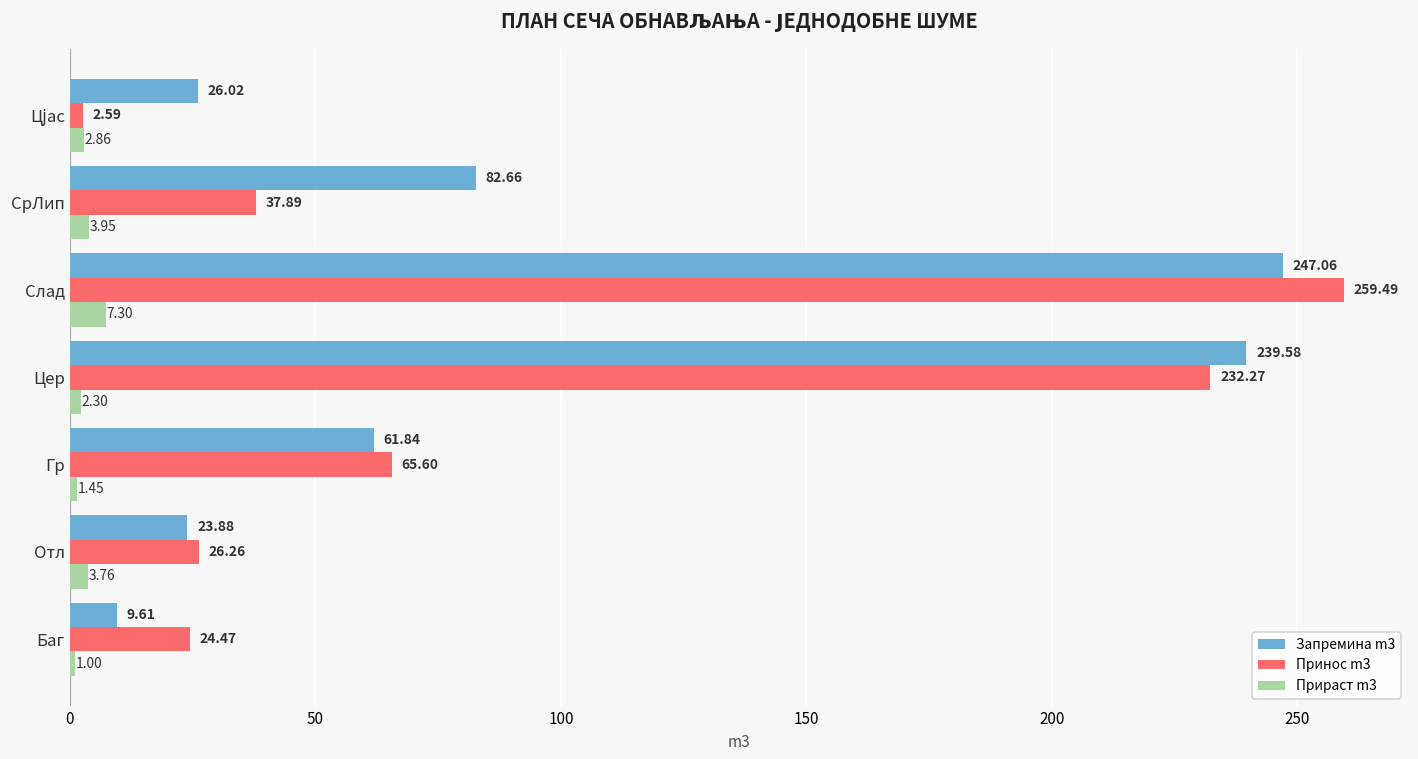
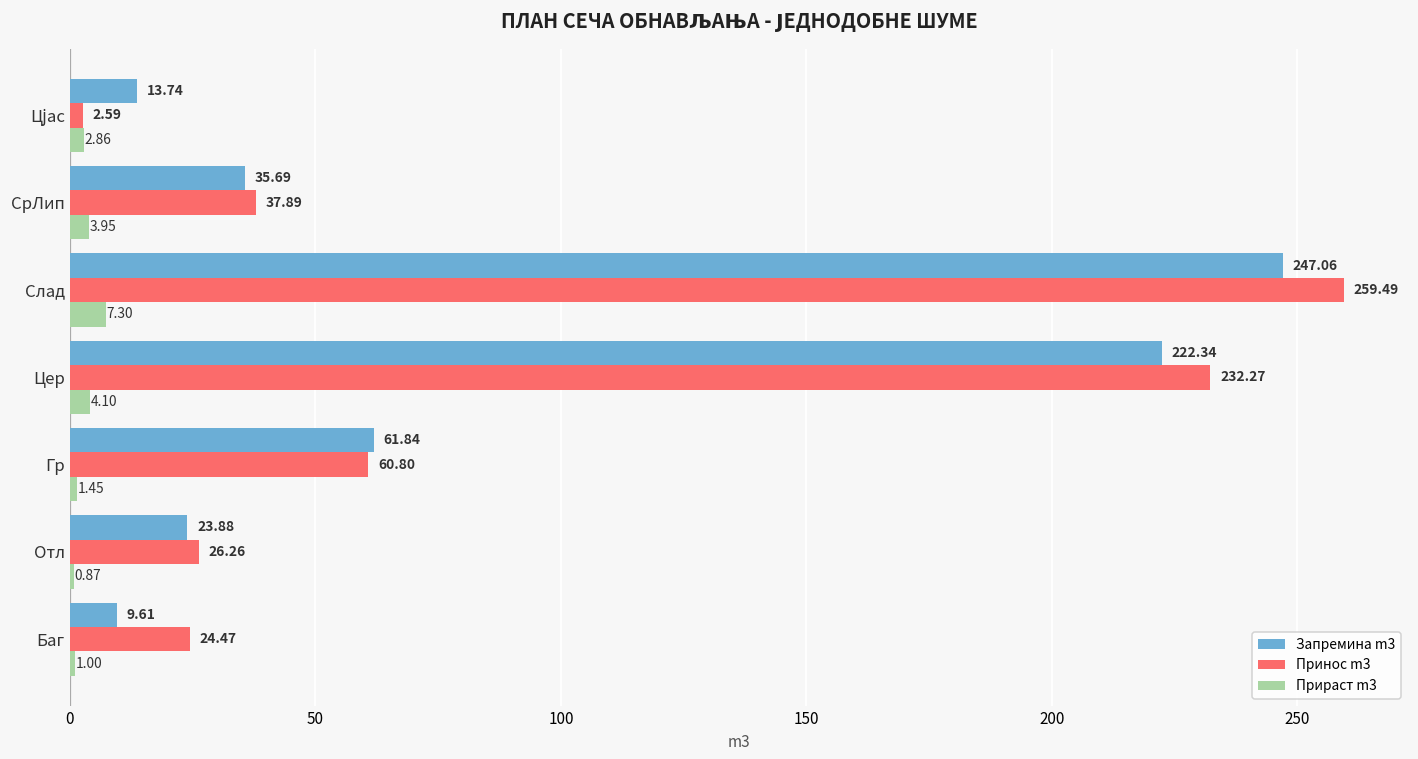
Запремина m3, Цјас: 26.02 -> 13.74
Запремина m3, СрЛип: 82.66 -> 35.69
Запремина m3, Цер: 239.58 -> 222.34
Прираст m3, Цер: 2.30 -> 4.10
Принос m3, Гр: 65.60 -> 60.80
Прираст m3, Отл: 3.76 -> 0.87
